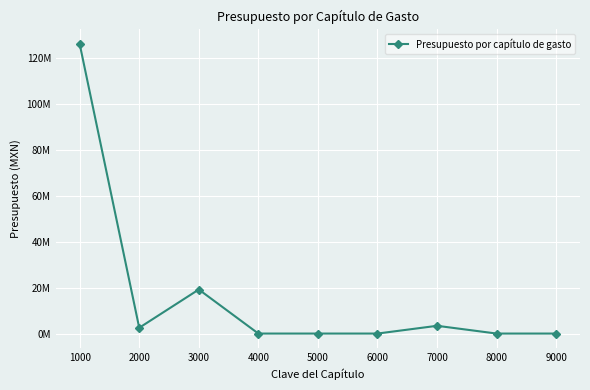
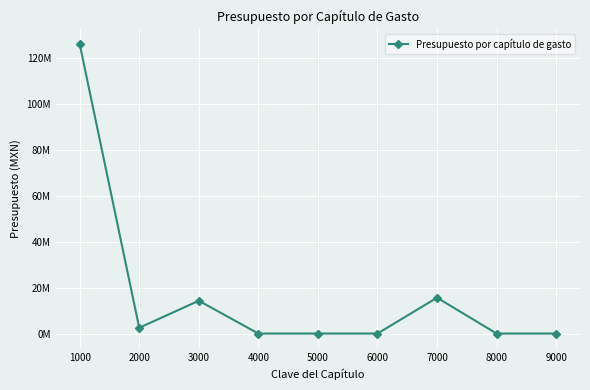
3000: 19000000 -> 14000000
7000: 3000000 -> 16000000
